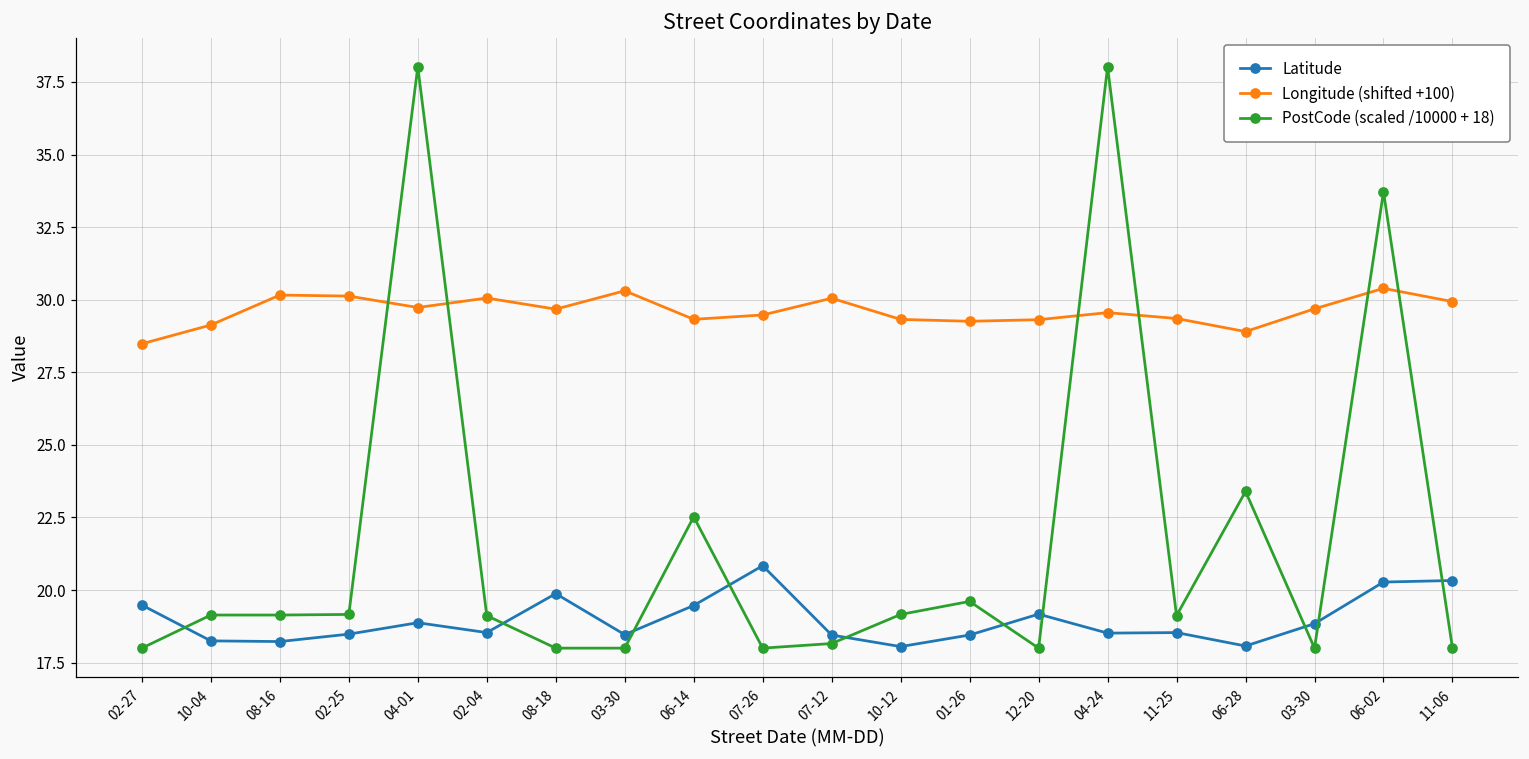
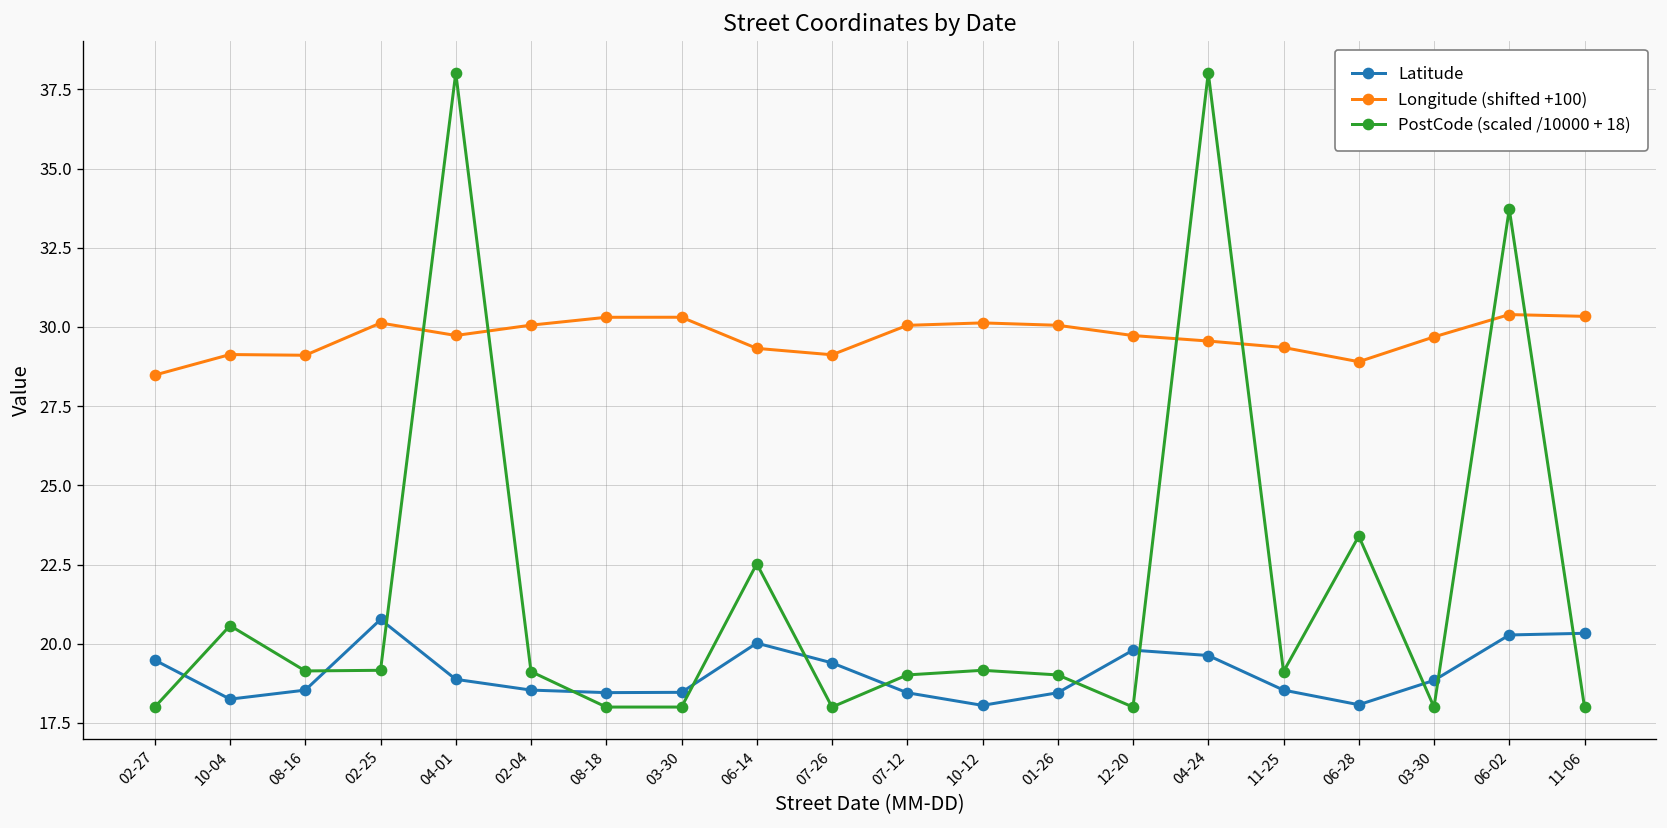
PostCode (scaled /10000 + 18), 10-04: 19.1 -> 20.6
Latitude, 08-16: 18.2 -> 18.5
Longitude (shifted +100), 08-16: 30.2 -> 29.1
Latitude, 02-25: 18.5 -> 20.8
Latitude, 08-18: 19.9 -> 18.5
Longitude (shifted +100), 08-18: 29.7 -> 30.3
Latitude, 06-14: 19.5 -> 20.0
Latitude, 07-26: 20.8 -> 19.4
Longitude (shifted +100), 07-26: 29.5 -> 29.1
PostCode (scaled /10000 + 18), 07-12: 18.2 -> 19.0
Longitude (shifted +100), 10-12: 29.3 -> 30.1
Longitude (shifted +100), 01-26: 29.3 -> 30.1
PostCode (scaled /10000 + 18), 01-26: 19.6 -> 19.0
Latitude, 12-20: 19.2 -> 19.8
Longitude (shifted +100), 12-20: 29.3 -> 29.7
Latitude, 04-24: 18.5 -> 19.6
Longitude (shifted +100), 11-06: 29.9 -> 30.3
